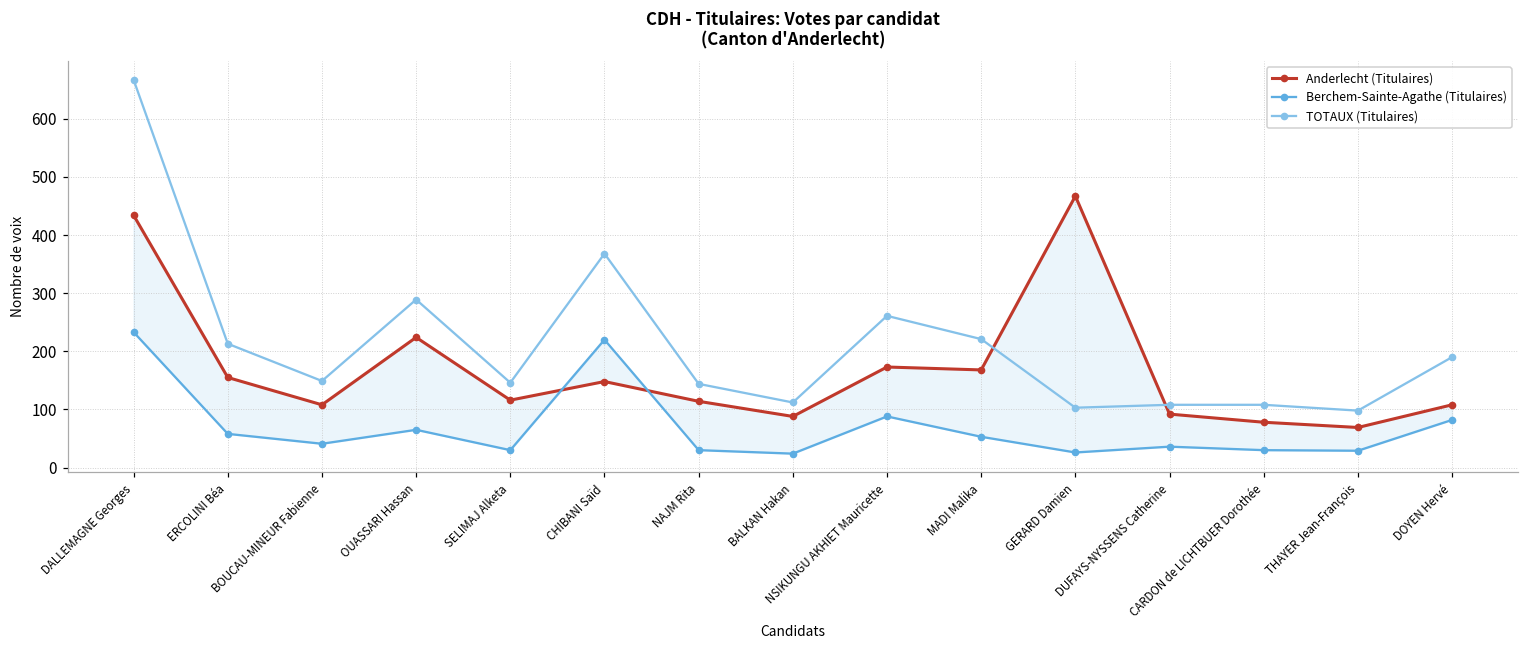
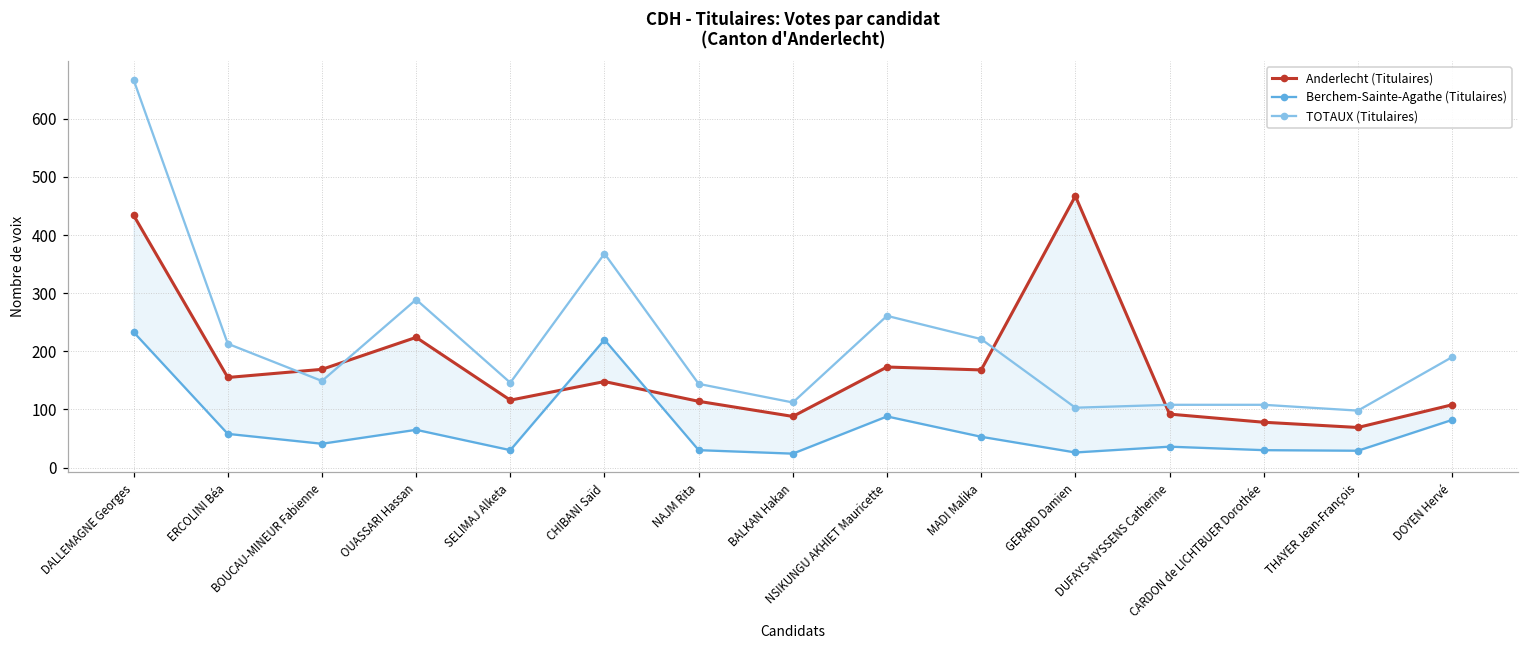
Anderlecht (Titulaires), BOUCAU-MINEUR Fabienne: 110 -> 170
